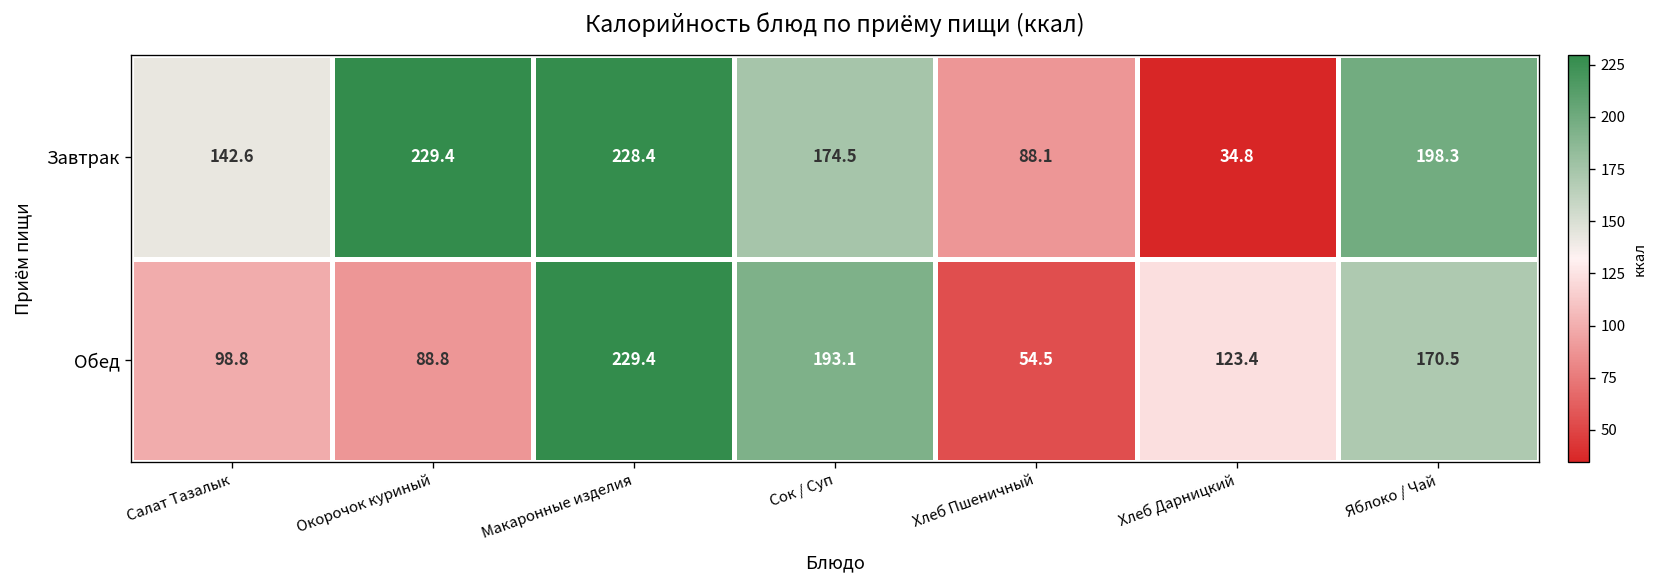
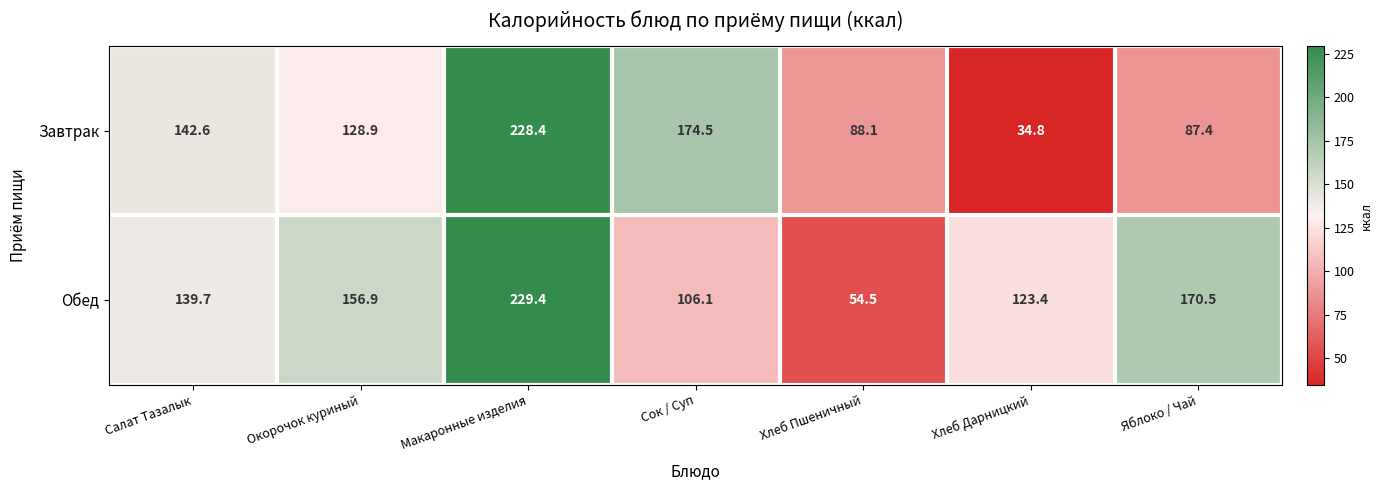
Завтрак, Окорочок куриный: 229.4 -> 128.9
Завтрак, Яблоко / Чай: 198.3 -> 87.4
Обед, Салат Тазалык: 98.8 -> 139.7
Обед, Окорочок куриный: 88.8 -> 156.9
Обед, Сок / Суп: 193.1 -> 106.1
